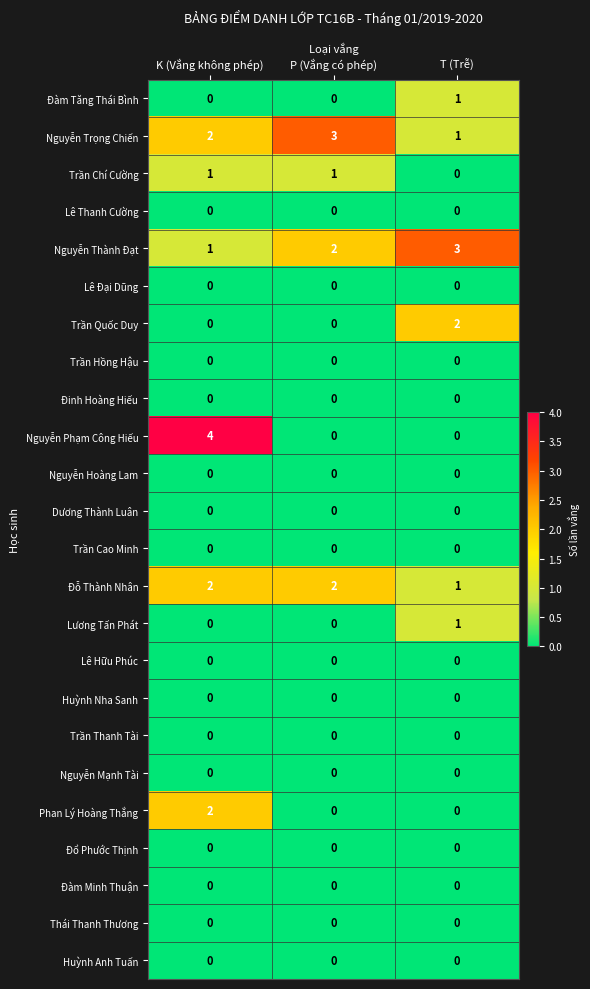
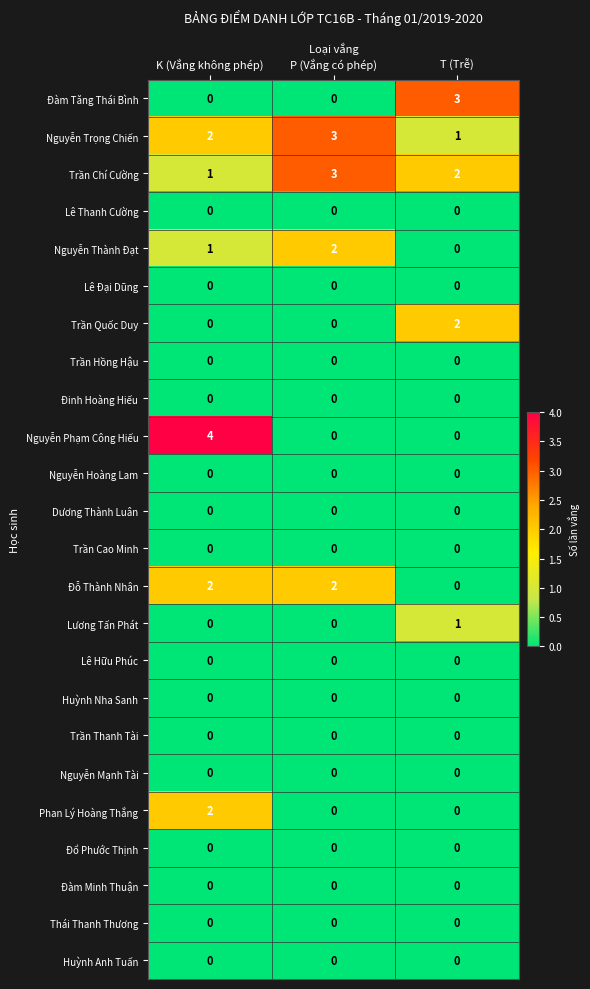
Đàm Tăng Thái Bình, T (Trễ): 1 -> 3
Trần Chí Cường, P (Vắng có phép): 1 -> 3
Trần Chí Cường, T (Trễ): 0 -> 2
Nguyễn Thành Đạt, T (Trễ): 3 -> 0
Đỗ Thành Nhân, T (Trễ): 1 -> 0
